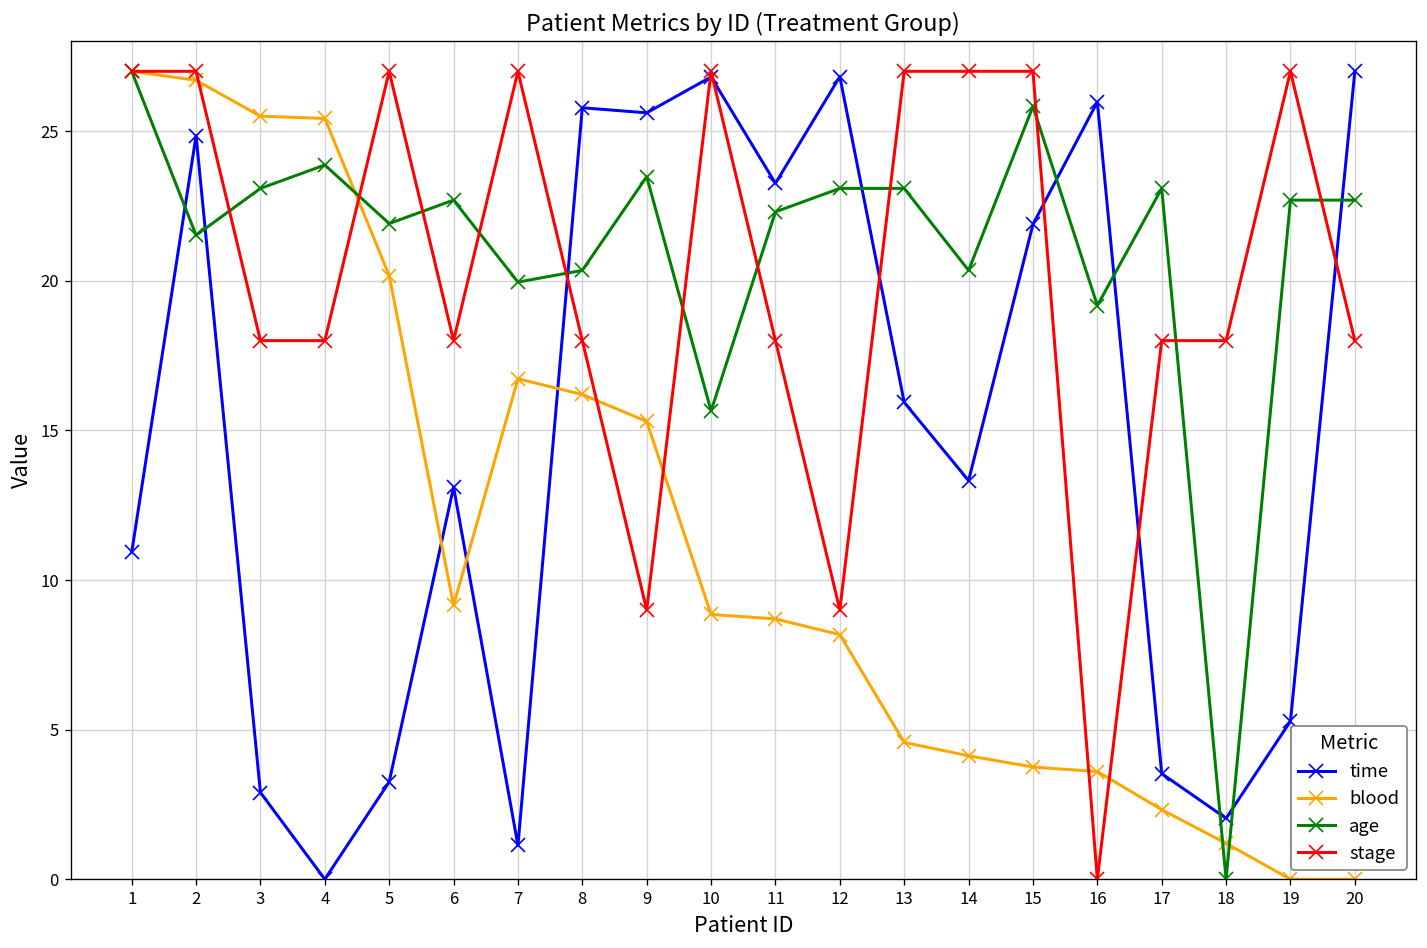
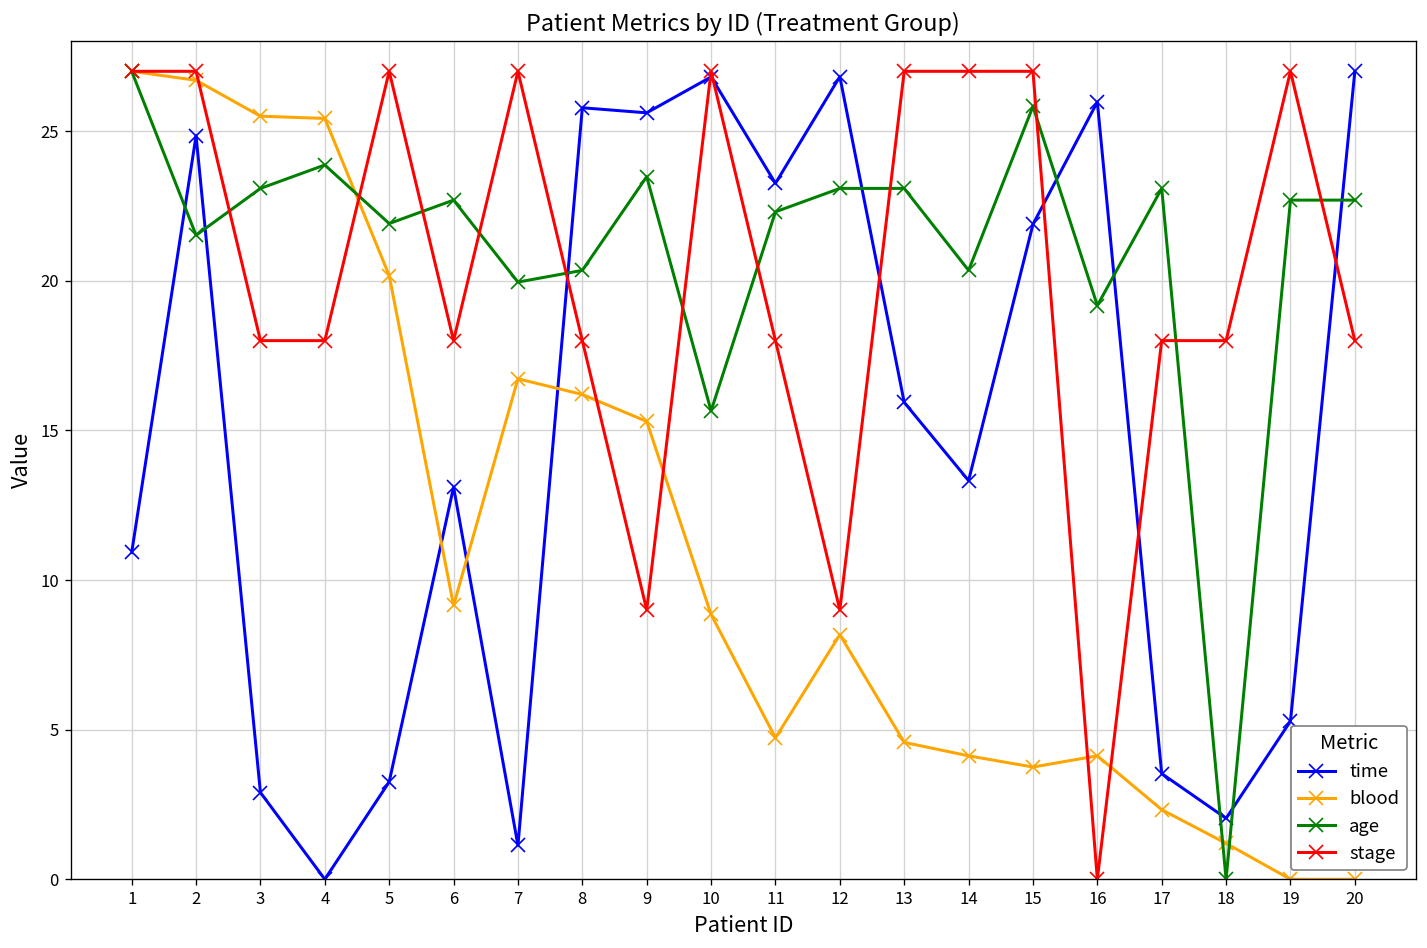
blood, 11: 8.7 -> 4.7
blood, 16: 3.6 -> 4.1
